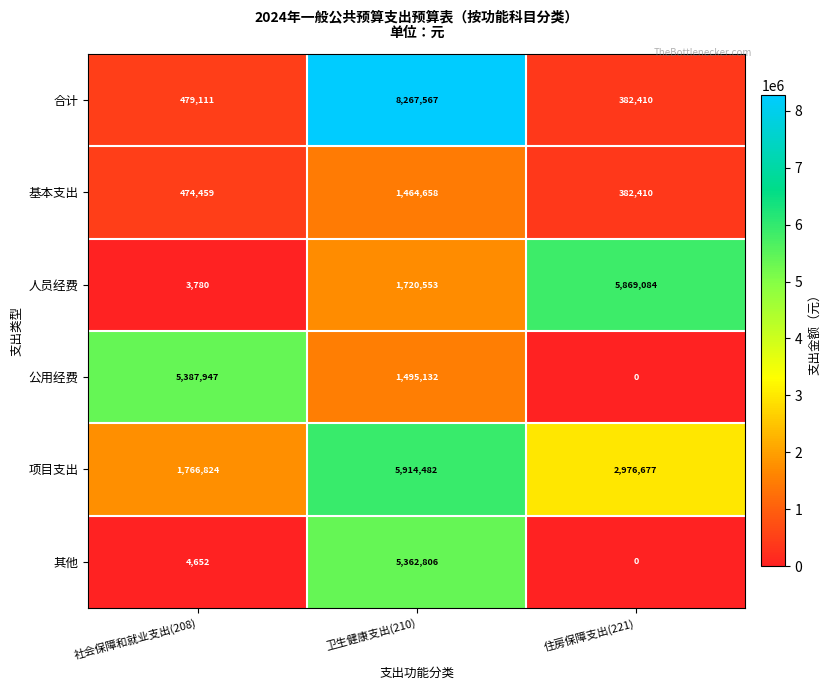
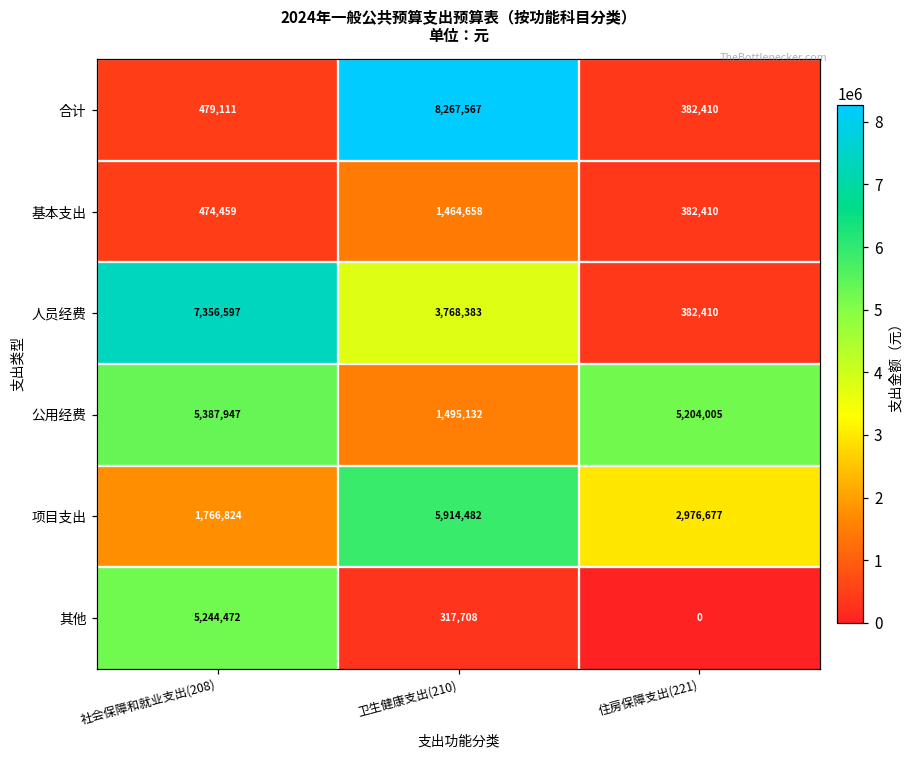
人员经费, 社会保障和就业支出(208): 3,780 -> 7,356,597
人员经费, 卫生健康支出(210): 1,720,553 -> 3,768,383
人员经费, 住房保障支出(221): 5,869,084 -> 382,410
公用经费, 住房保障支出(221): 0 -> 5,204,005
其他, 社会保障和就业支出(208): 4,652 -> 5,244,472
其他, 卫生健康支出(210): 5,362,806 -> 317,708
